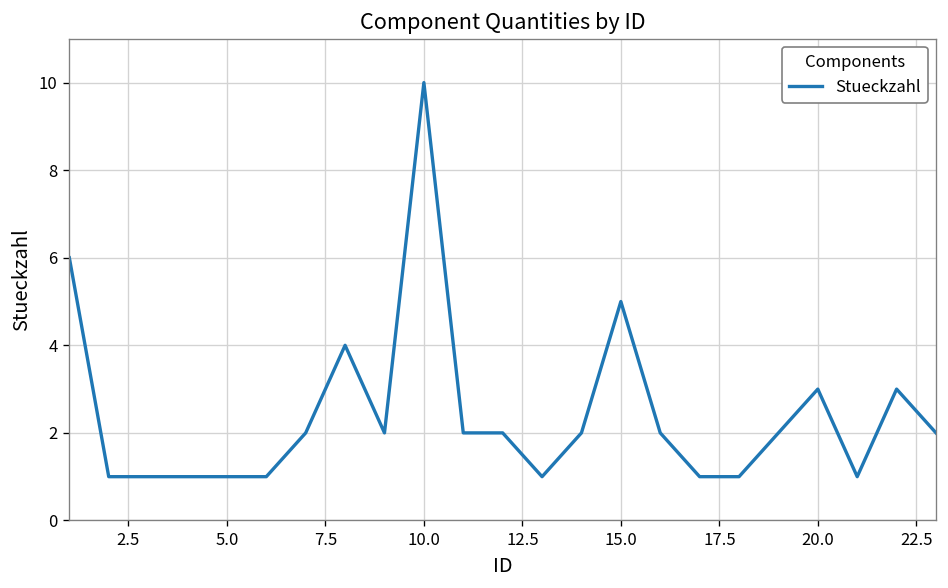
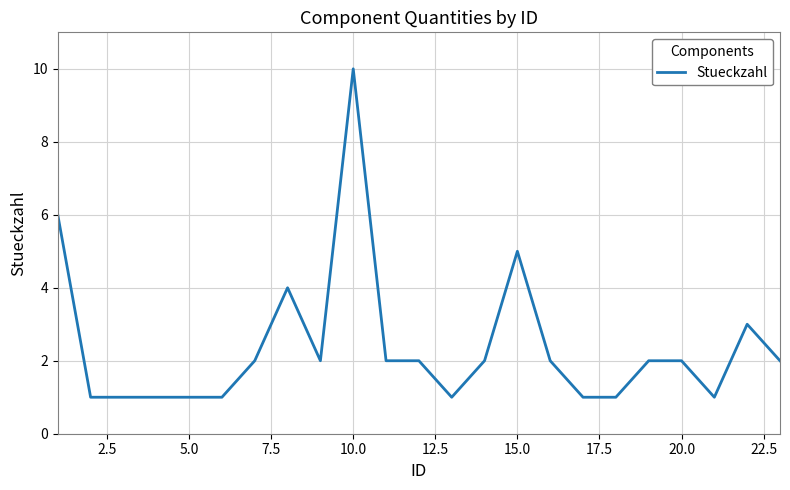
20.0: 3 -> 2
